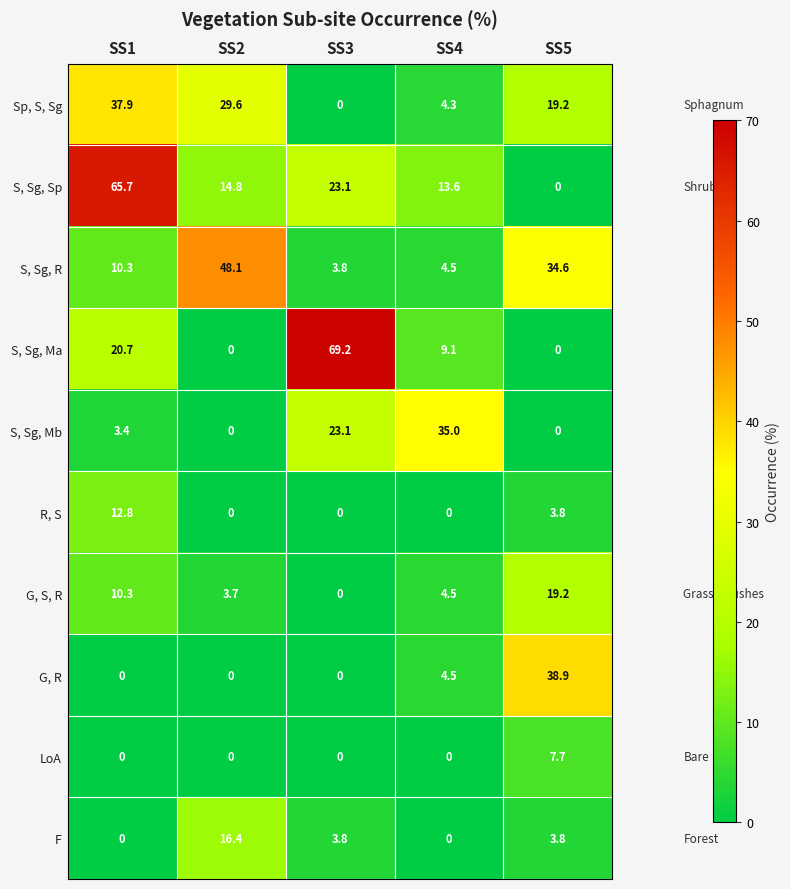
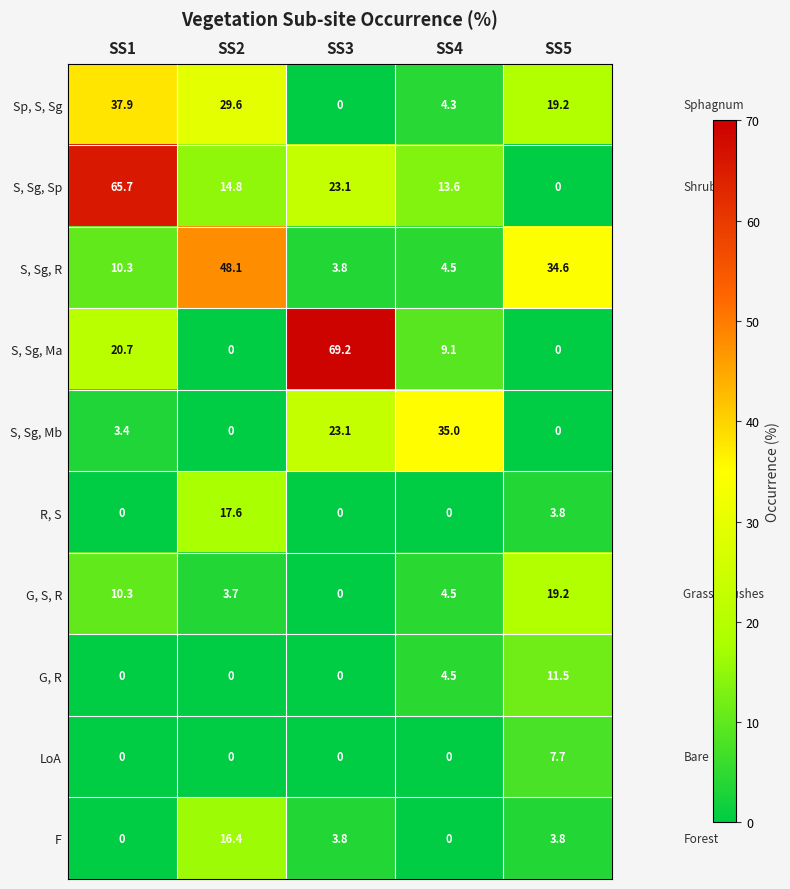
R, S, SS1: 12.8 -> 0
R, S, SS2: 0 -> 17.6
G, R, SS5: 38.9 -> 11.5
